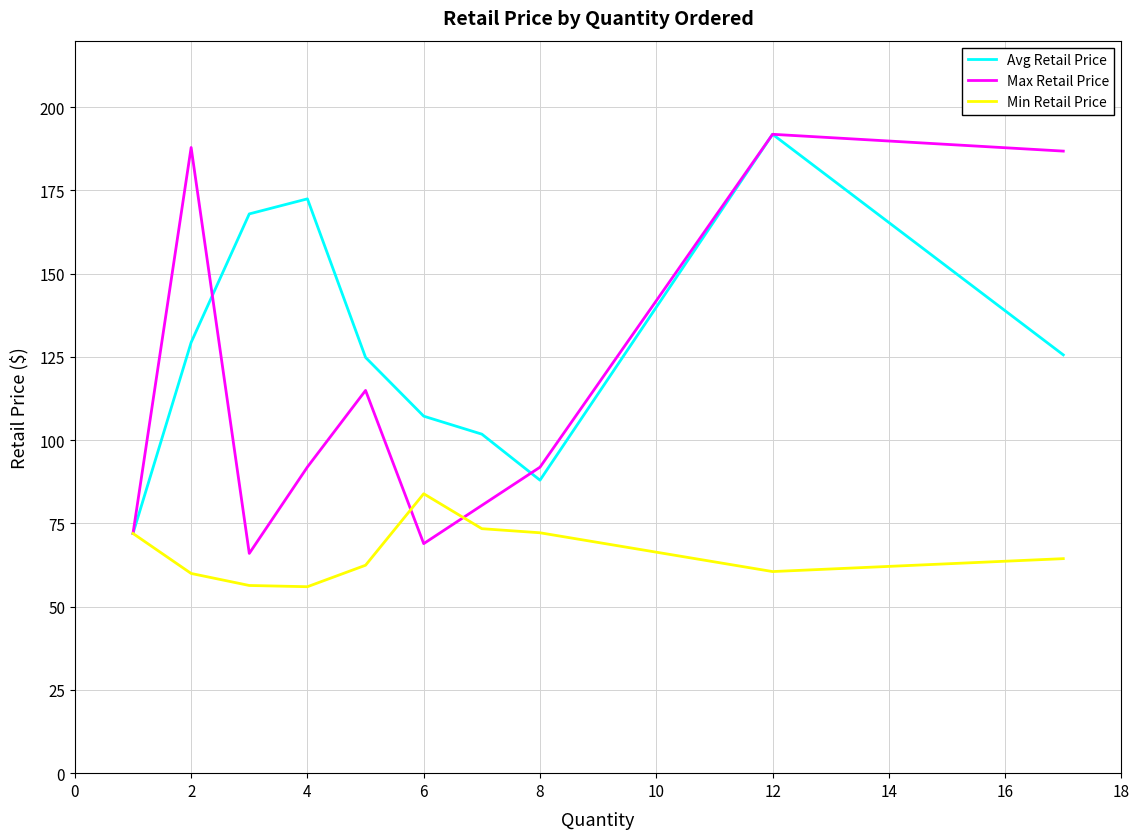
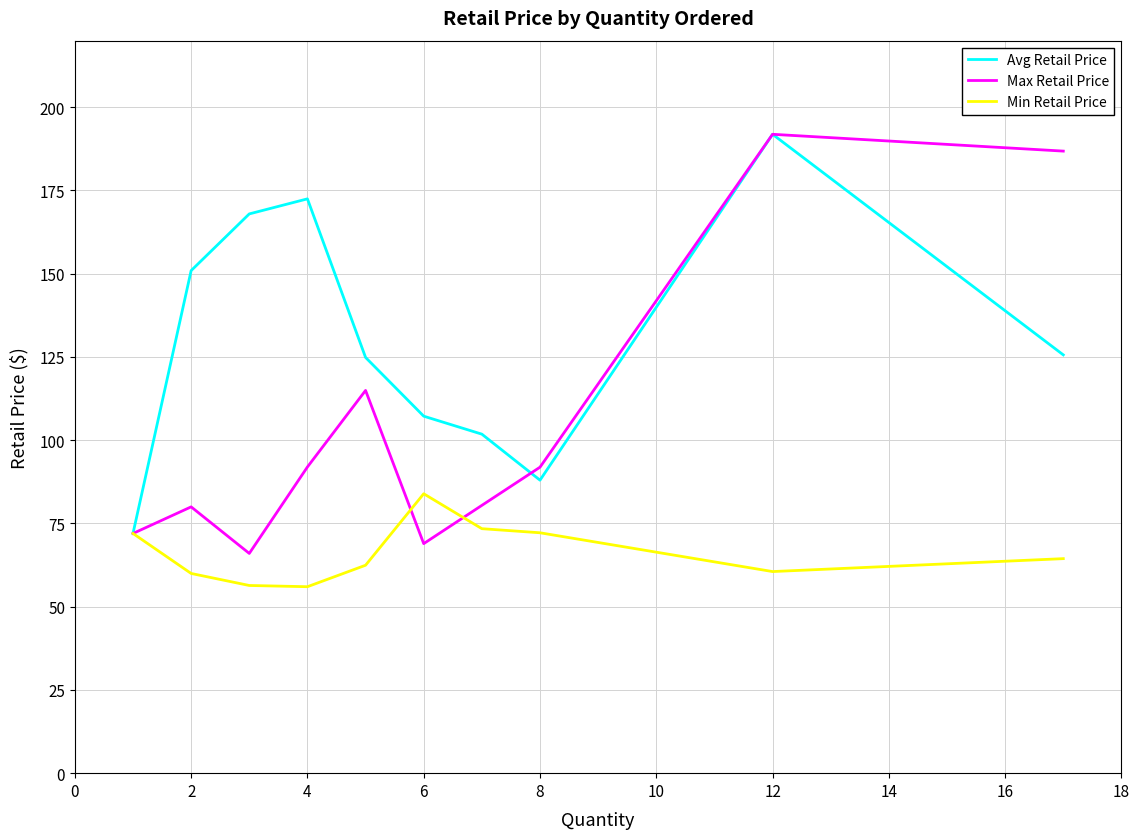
Avg Retail Price, 2: 129 -> 151
Max Retail Price, 2: 188 -> 80
